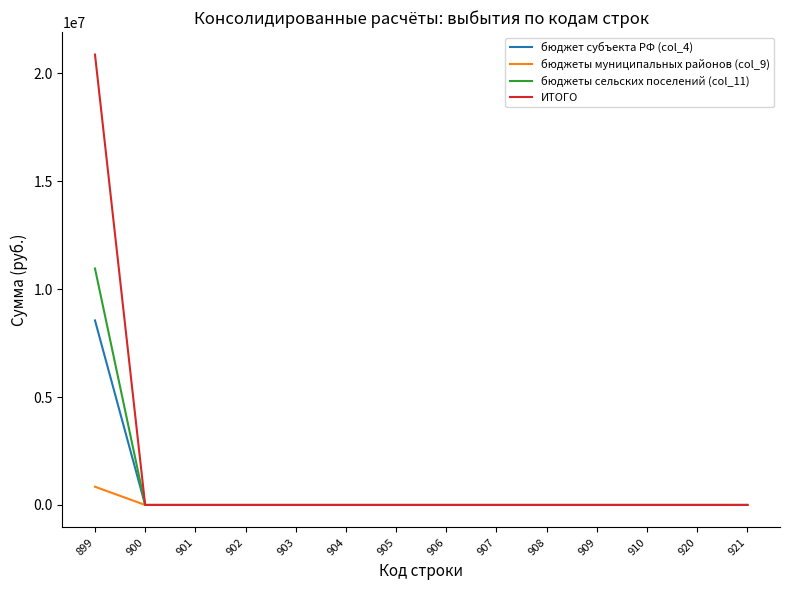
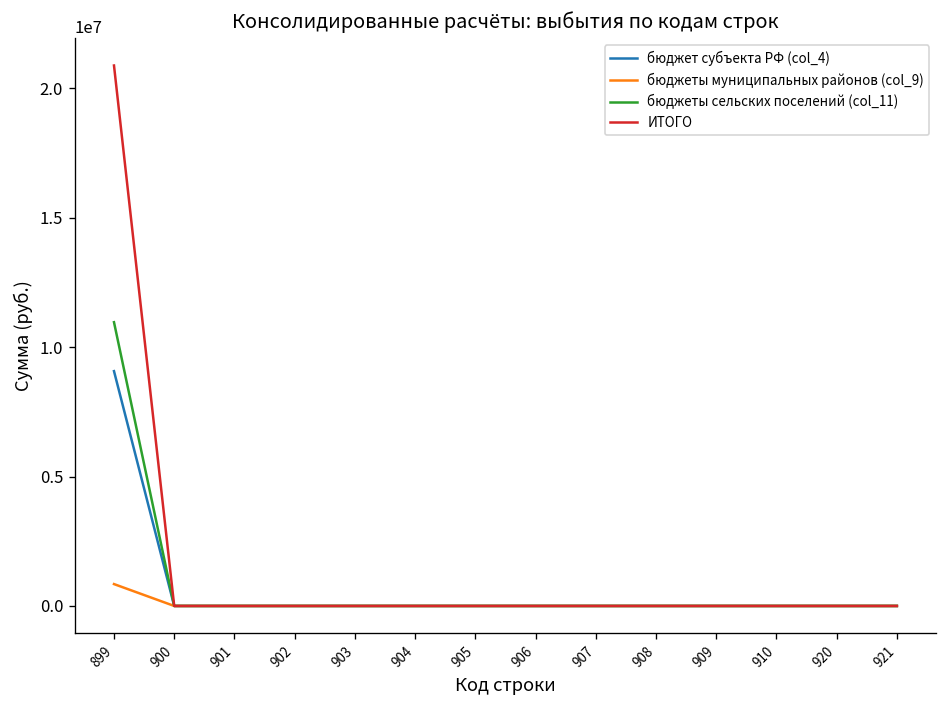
бюджет субъекта РФ (col_4), 899: 8600000 -> 9100000
